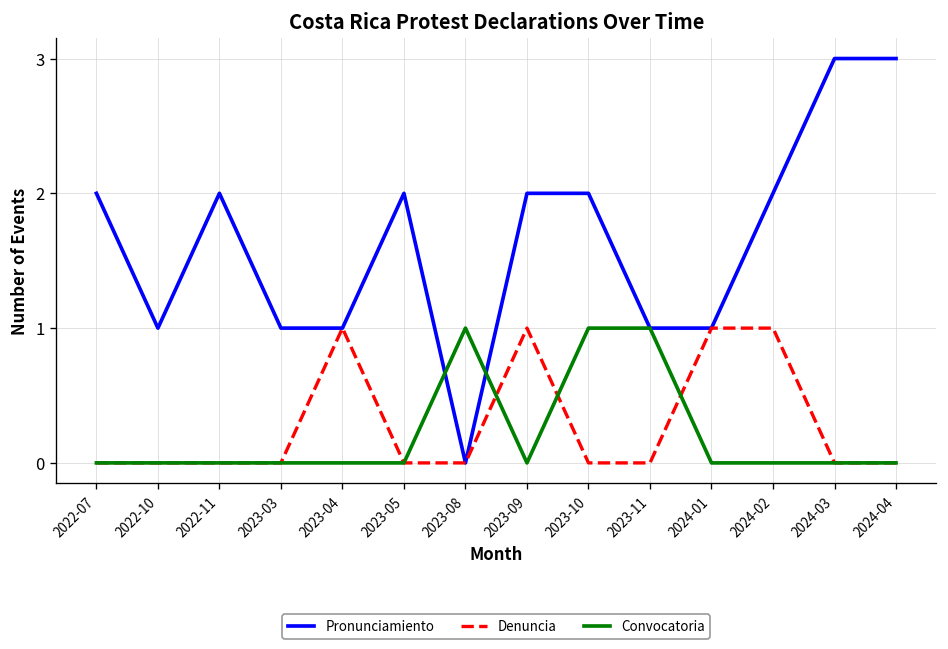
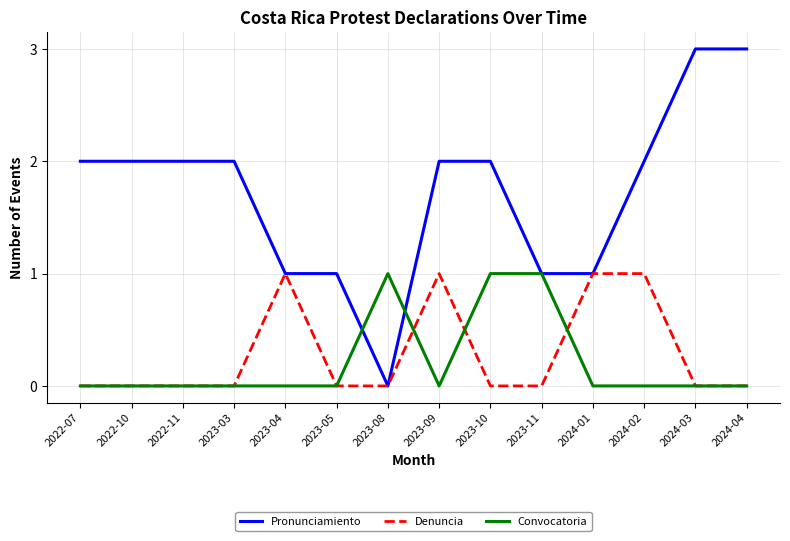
Pronunciamiento, 2022-10: 1 -> 2
Pronunciamiento, 2023-03: 1 -> 2
Pronunciamiento, 2023-05: 2 -> 1
